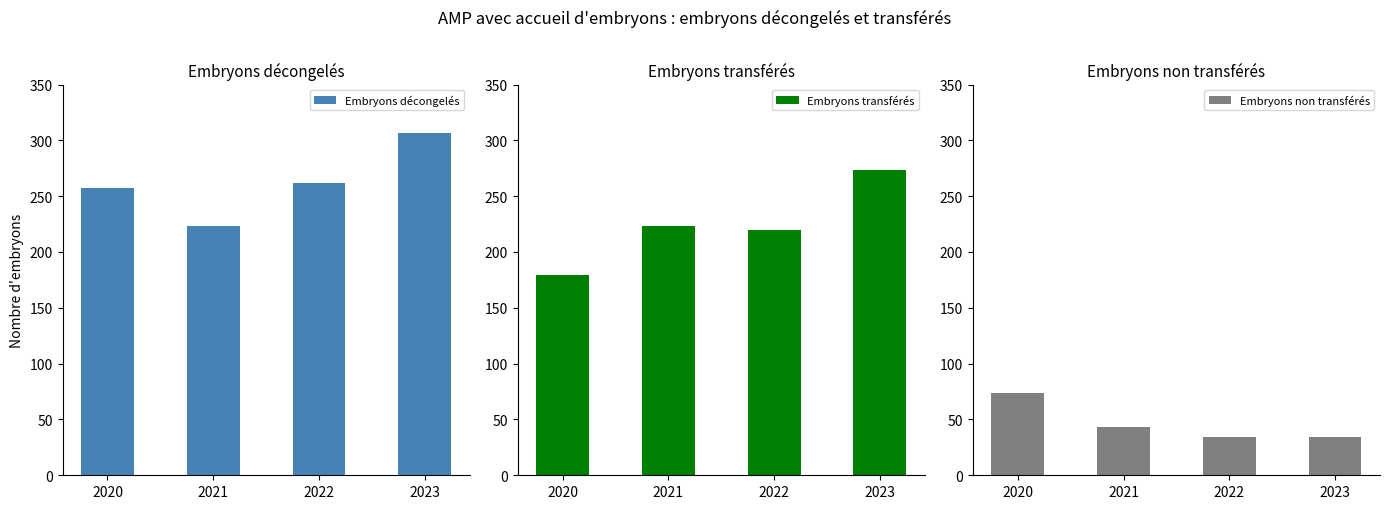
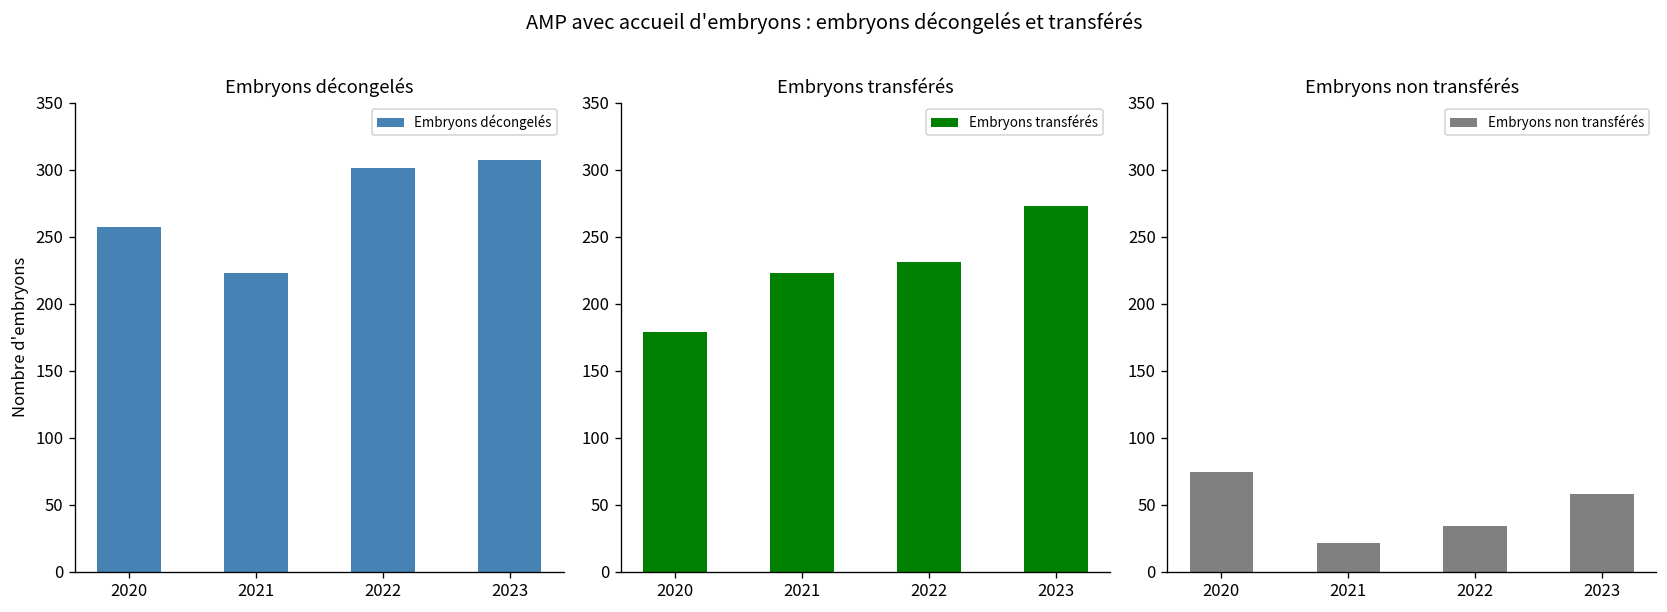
Embryons décongelés, 2022: 262 -> 301
Embryons transférés, 2022: 220 -> 231
Embryons non transférés, 2021: 43 -> 21
Embryons non transférés, 2023: 34 -> 58
